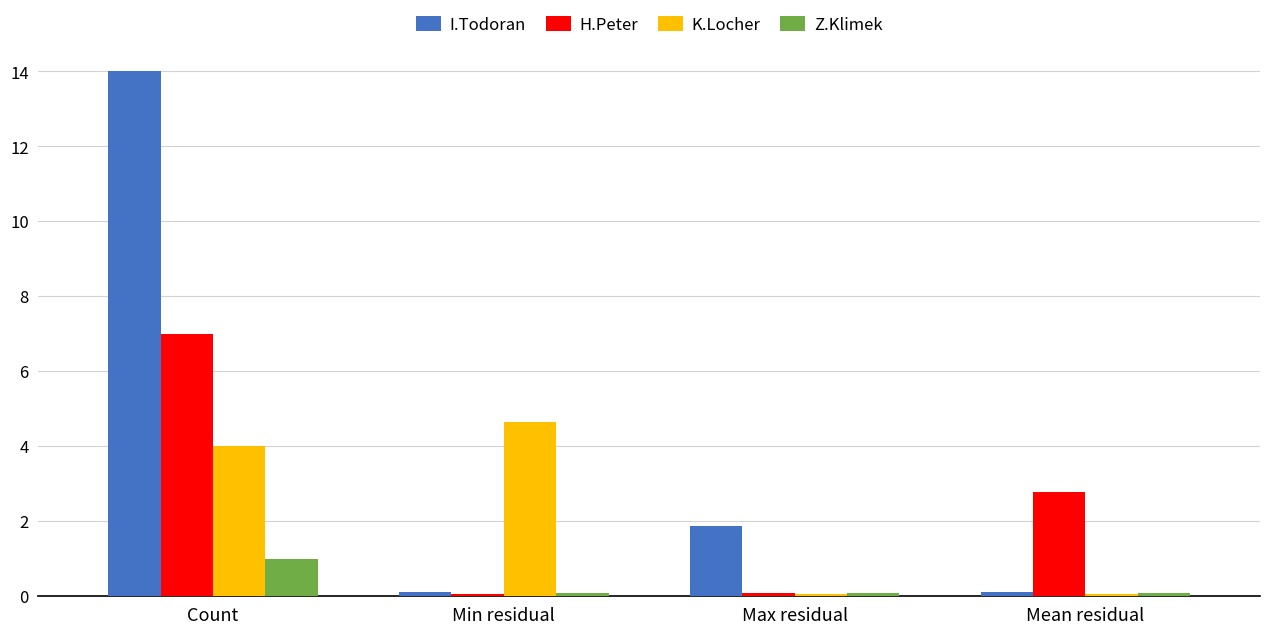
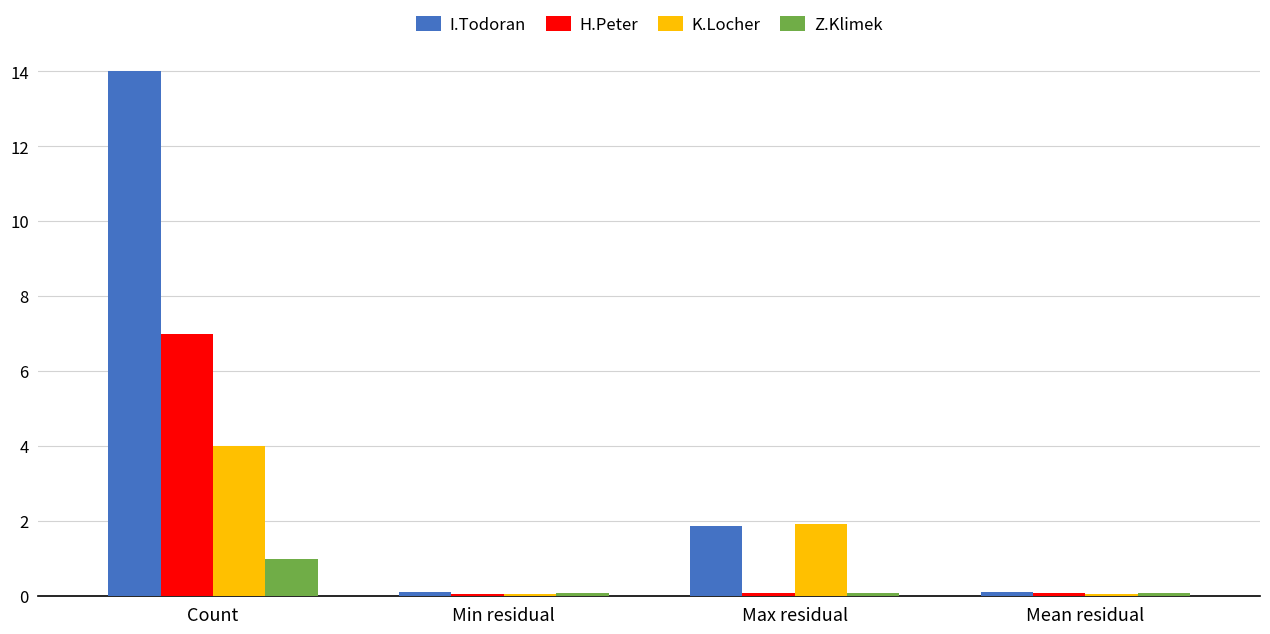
K.Locher, Min residual: 4.7 -> 0.0
K.Locher, Max residual: 0.1 -> 1.9
H.Peter, Mean residual: 2.8 -> 0.1
